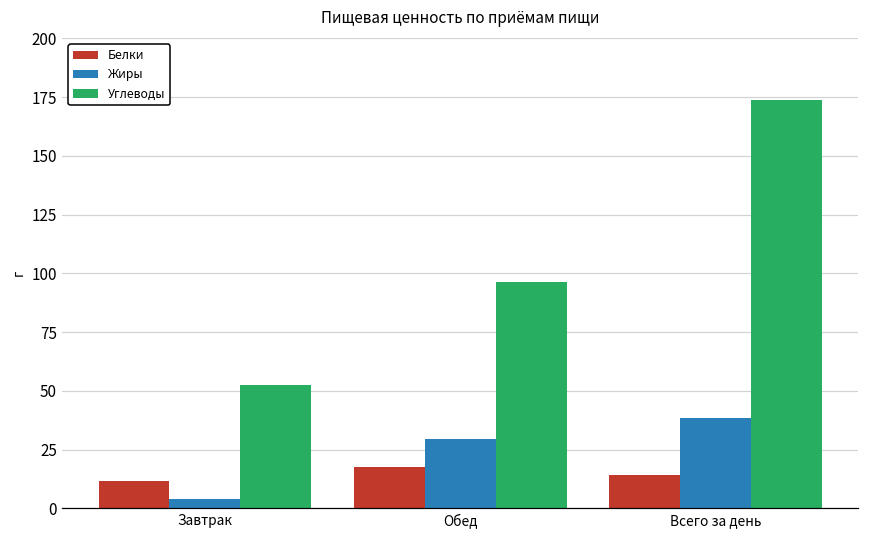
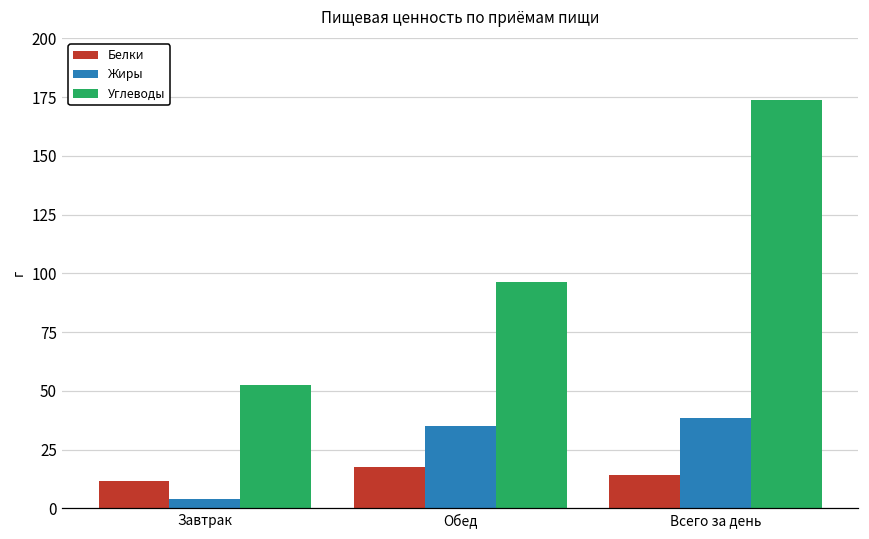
Жиры, Обед: 30 -> 35
